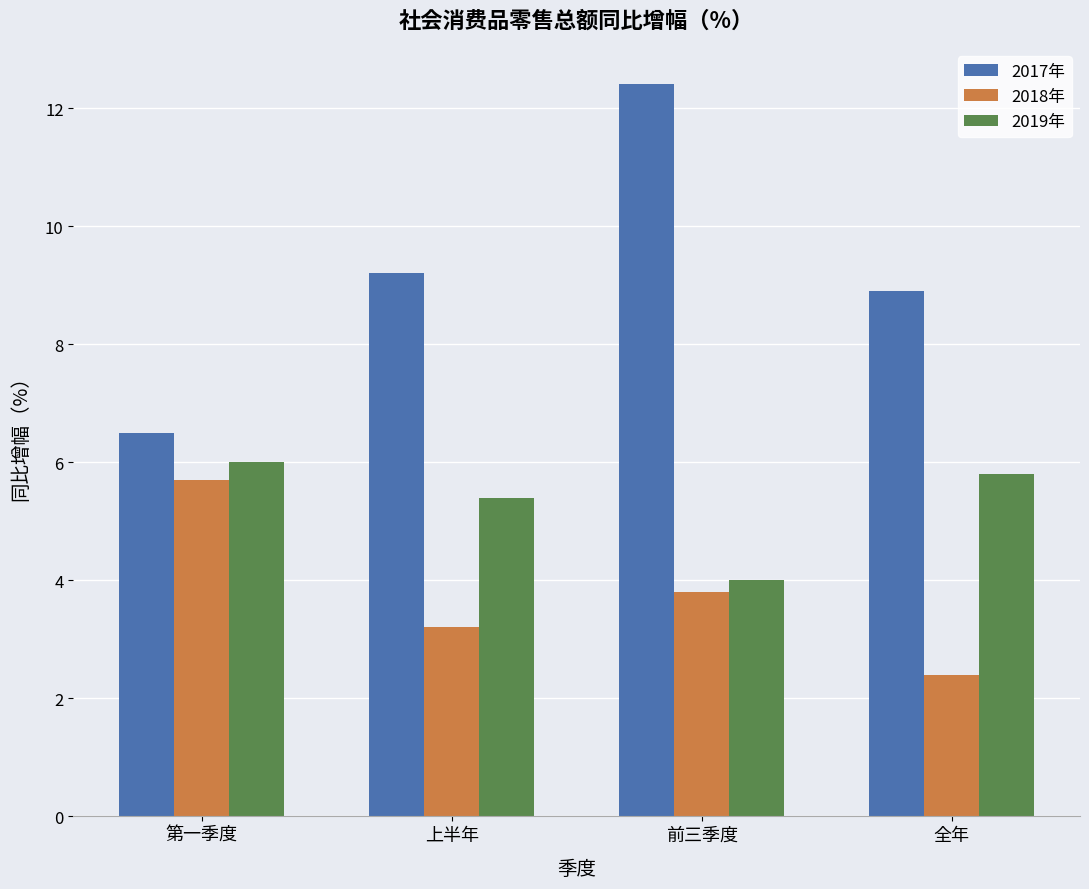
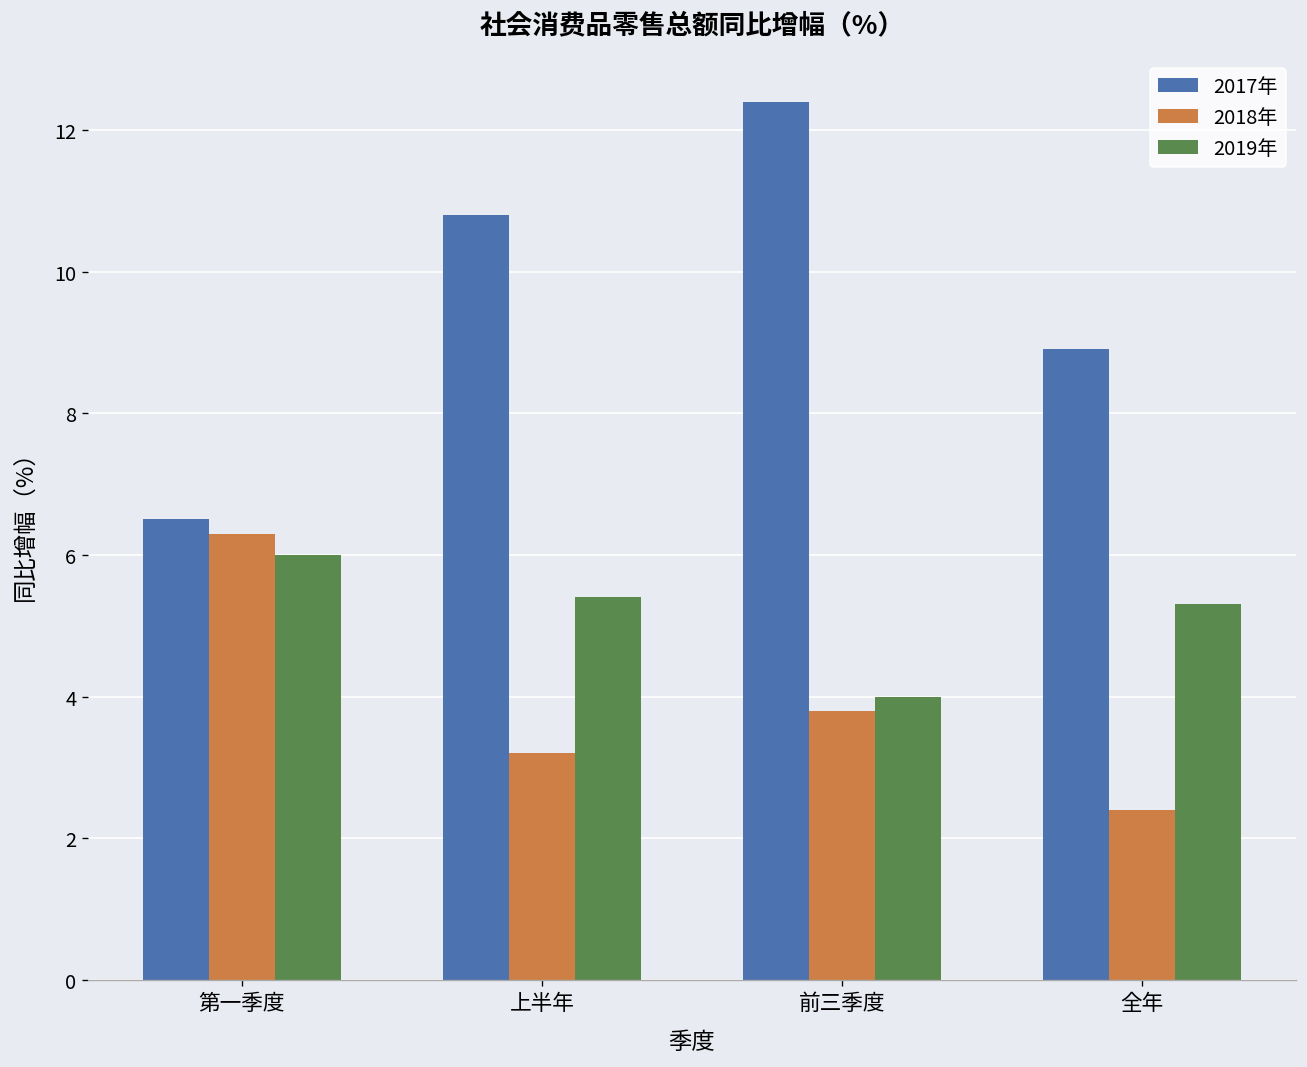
2018年, 第一季度: 5.7 -> 6.3
2017年, 上半年: 9.2 -> 10.8
2019年, 全年: 5.8 -> 5.3
